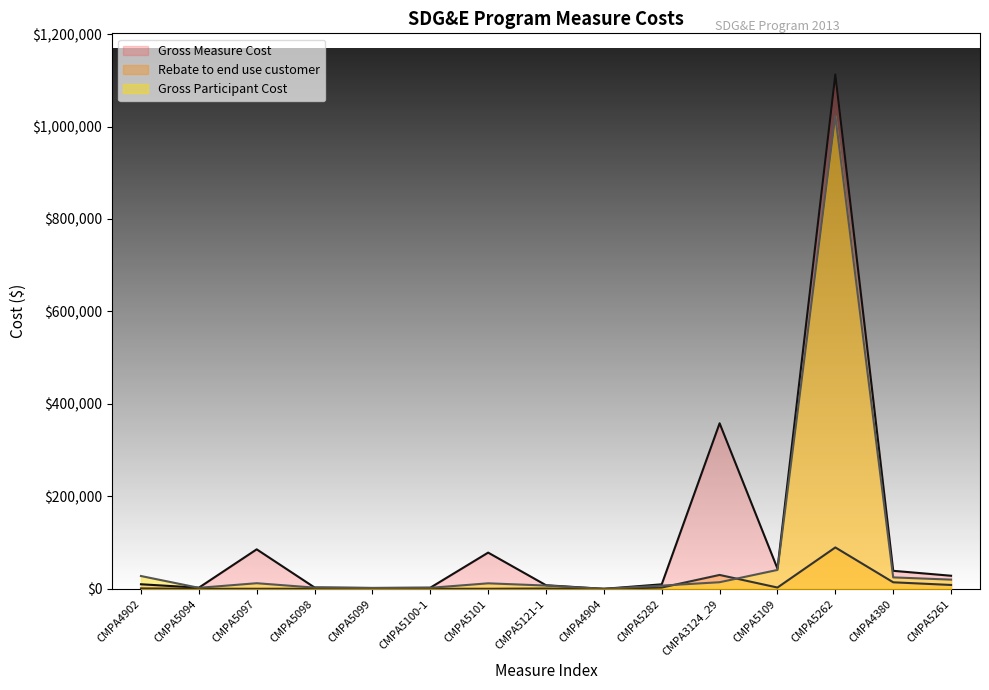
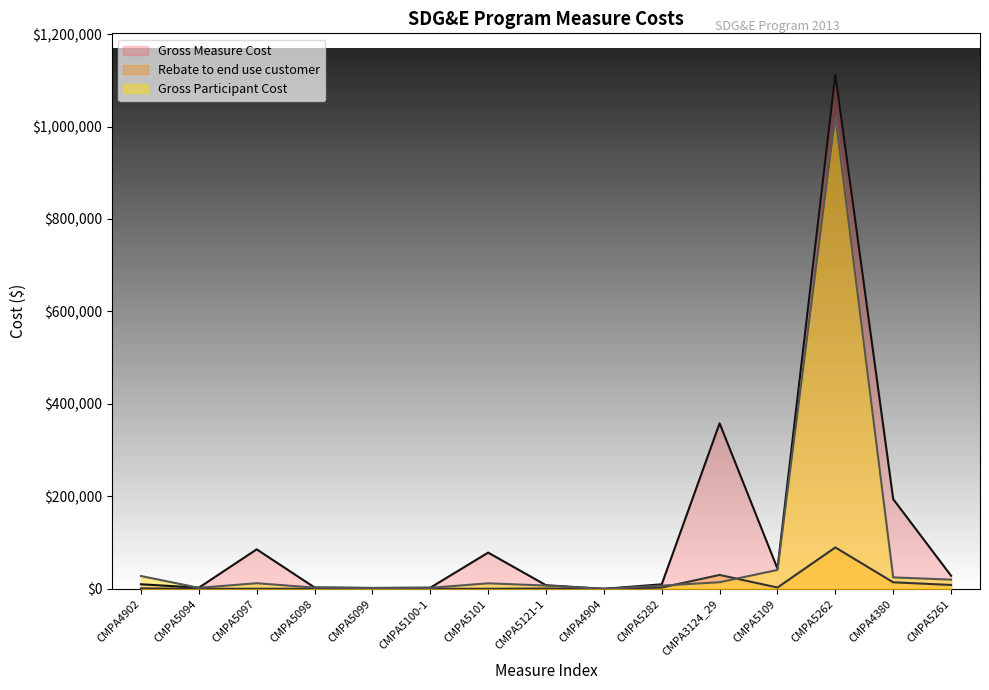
Gross Measure Cost, CMPA4380: $40,000 -> $190,000
